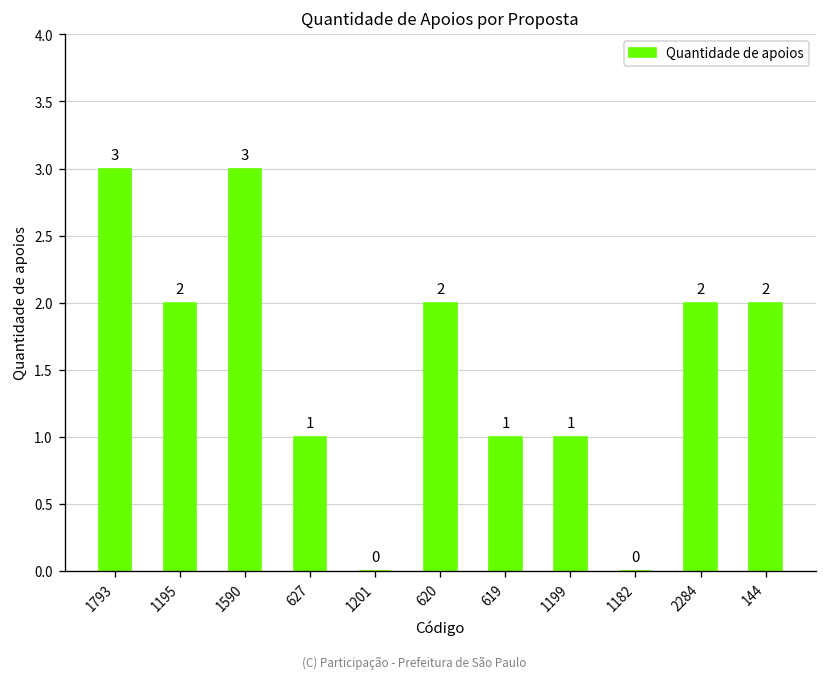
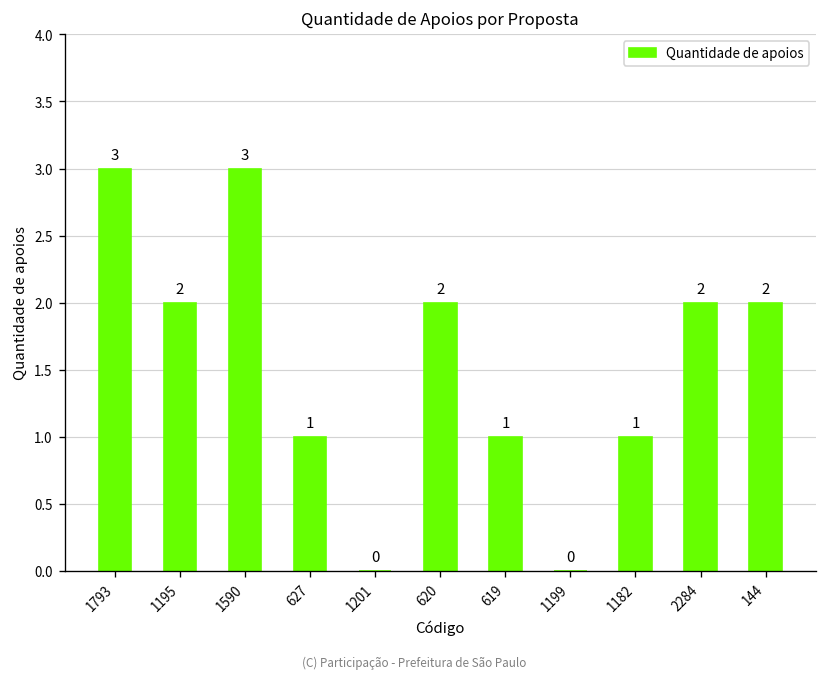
1199: 1 -> 0
1182: 0 -> 1
